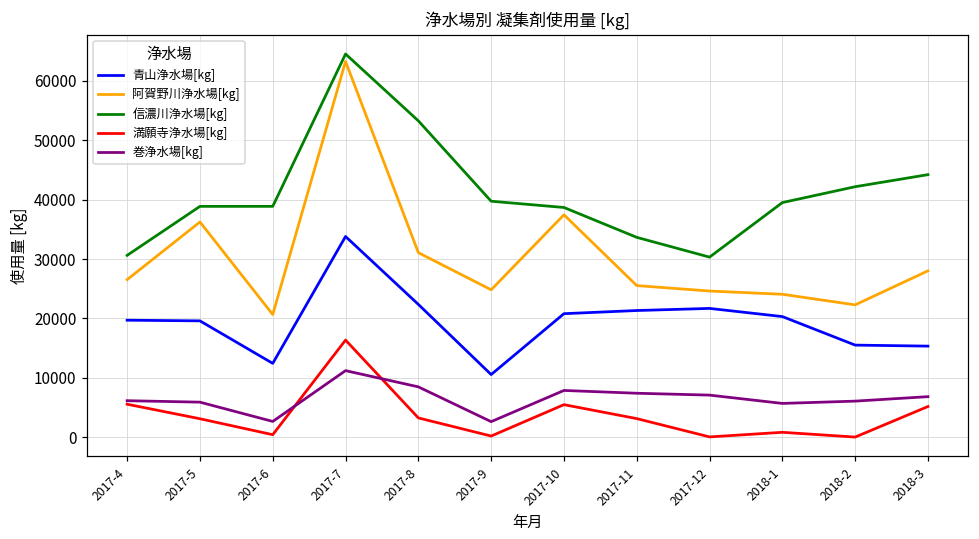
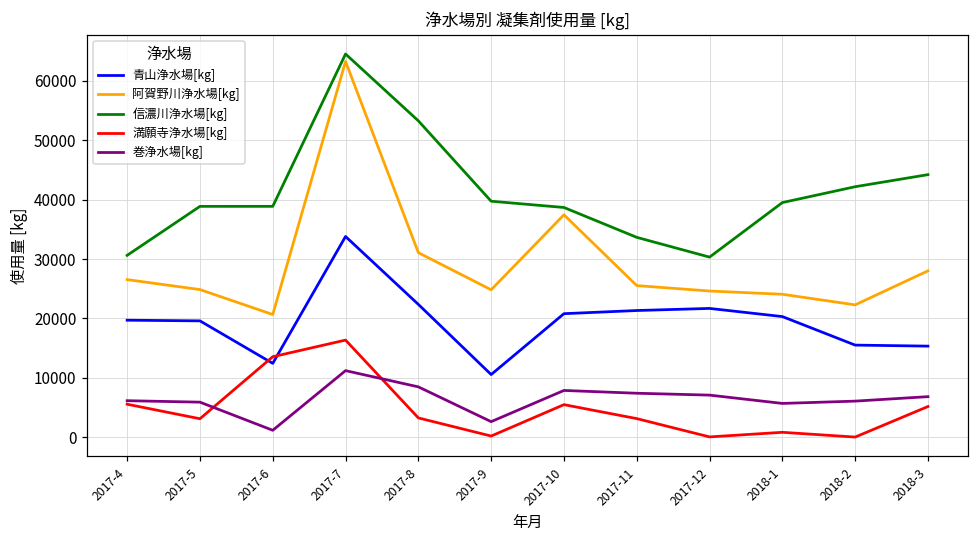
阿賀野川浄水場[kg], 2017-5: 36000 -> 25000
満願寺浄水場[kg], 2017-6: 0 -> 14000
巻浄水場[kg], 2017-6: 3000 -> 1000
